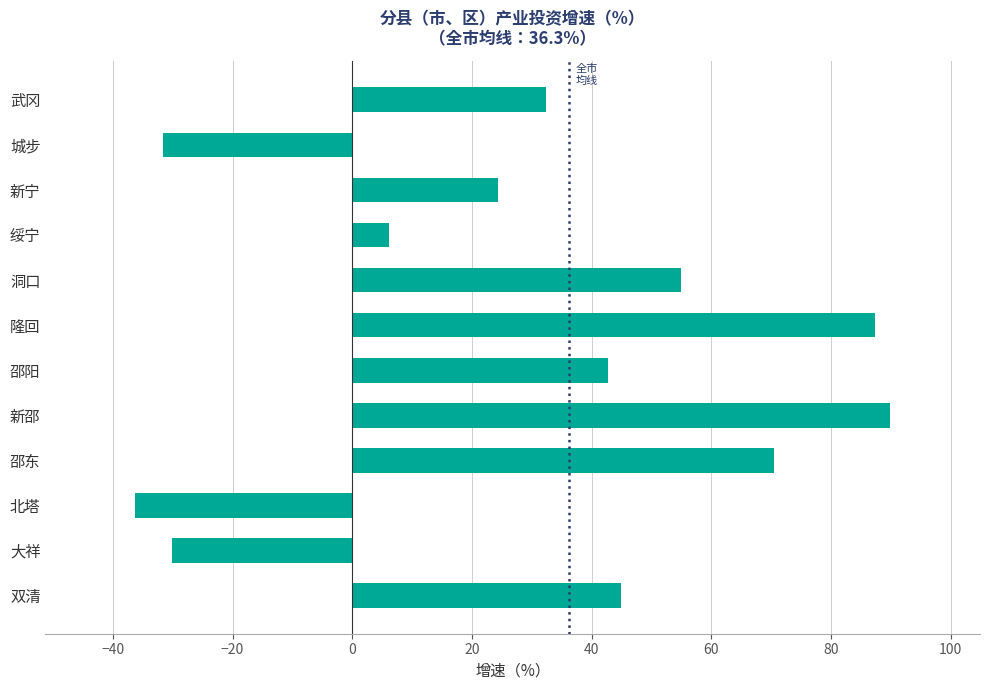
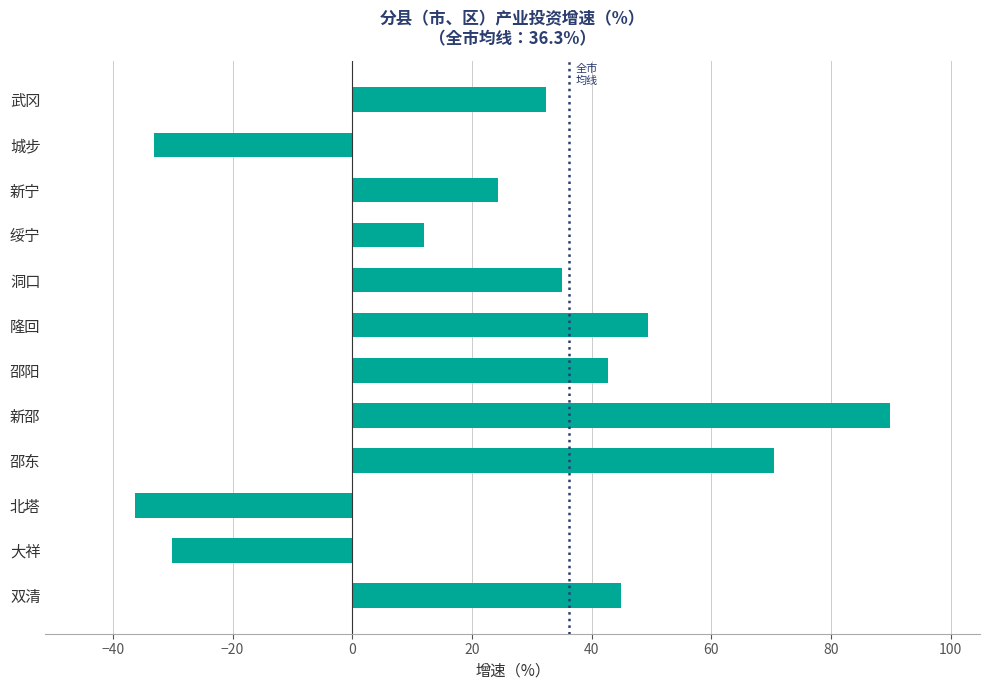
城步: -32 -> -33
绥宁: 6 -> 12
洞口: 55 -> 35
隆回: 87 -> 49
